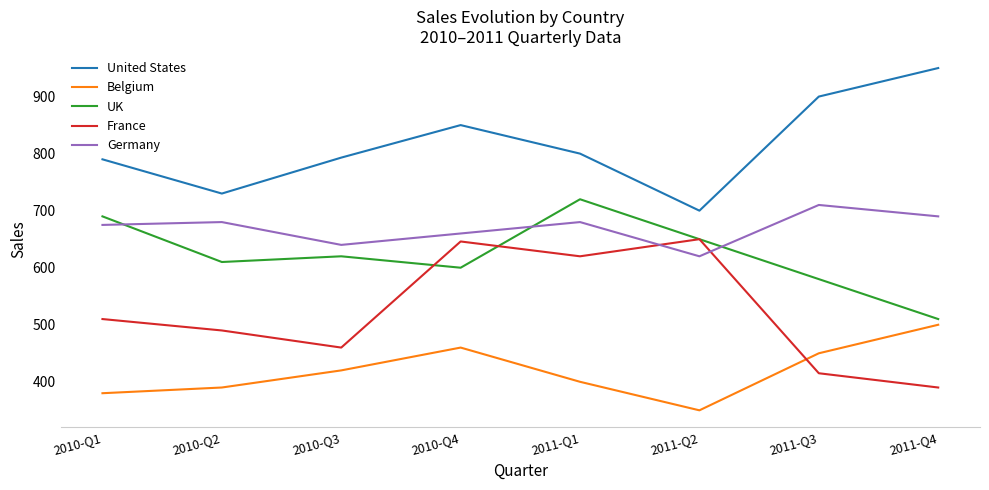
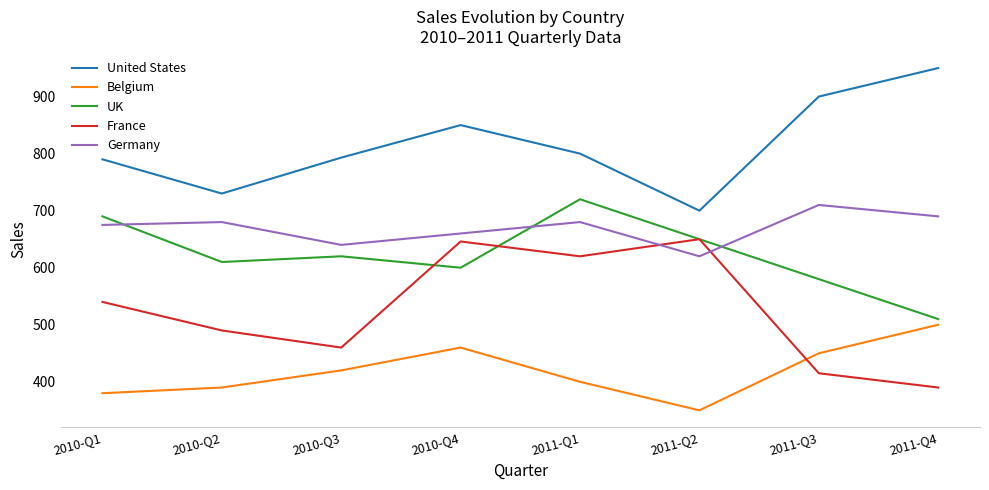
France, 2010-Q1: 510 -> 540
